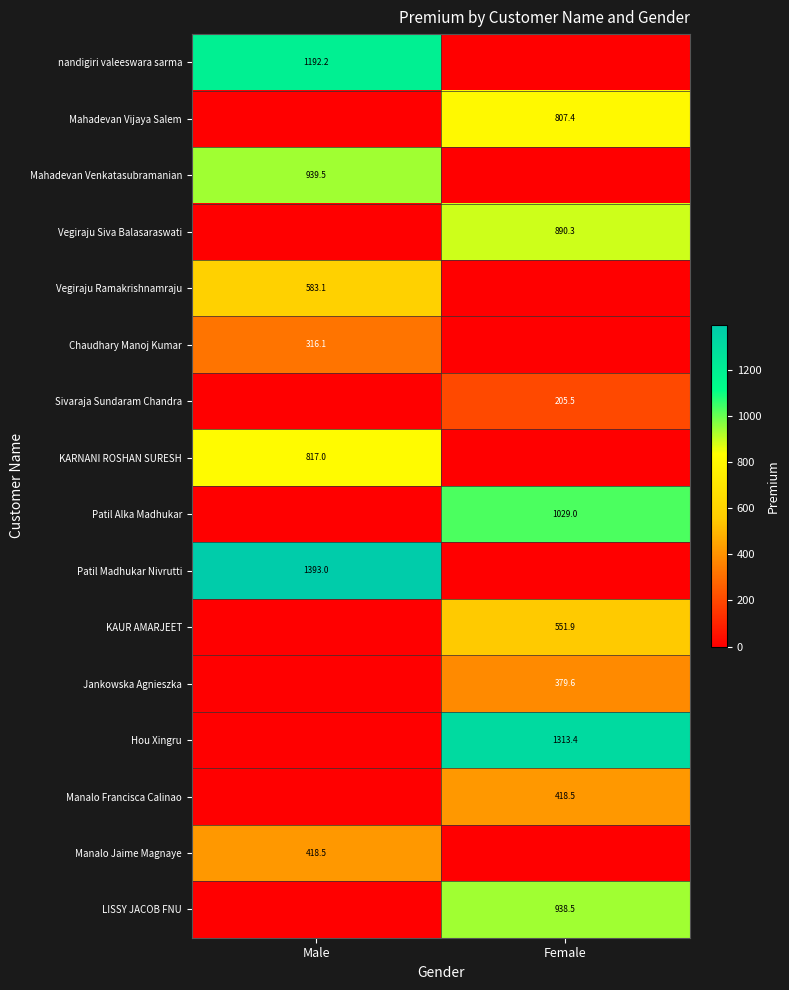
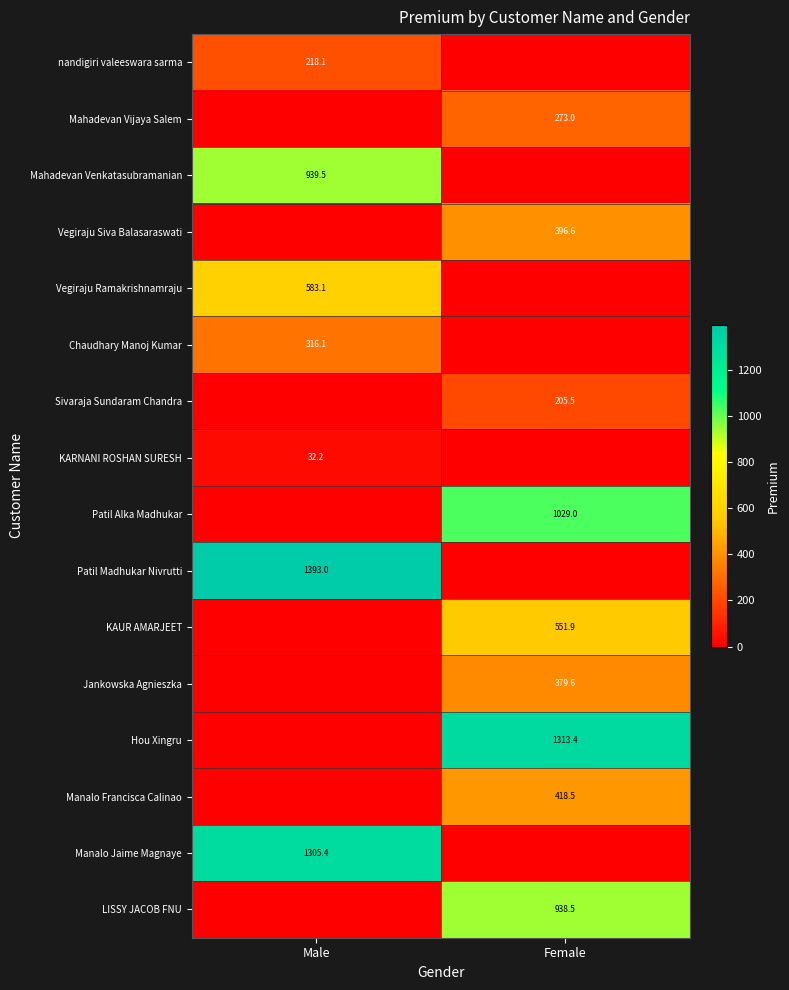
nandigiri valeeswara sarma, Male: 1192.2 -> 218.1
Mahadevan Vijaya Salem, Female: 807.4 -> 273.0
Vegiraju Siva Balasaraswati, Female: 890.3 -> 396.6
KARNANI ROSHAN SURESH, Male: 817.0 -> 32.2
Manalo Jaime Magnaye, Male: 418.5 -> 1305.4
